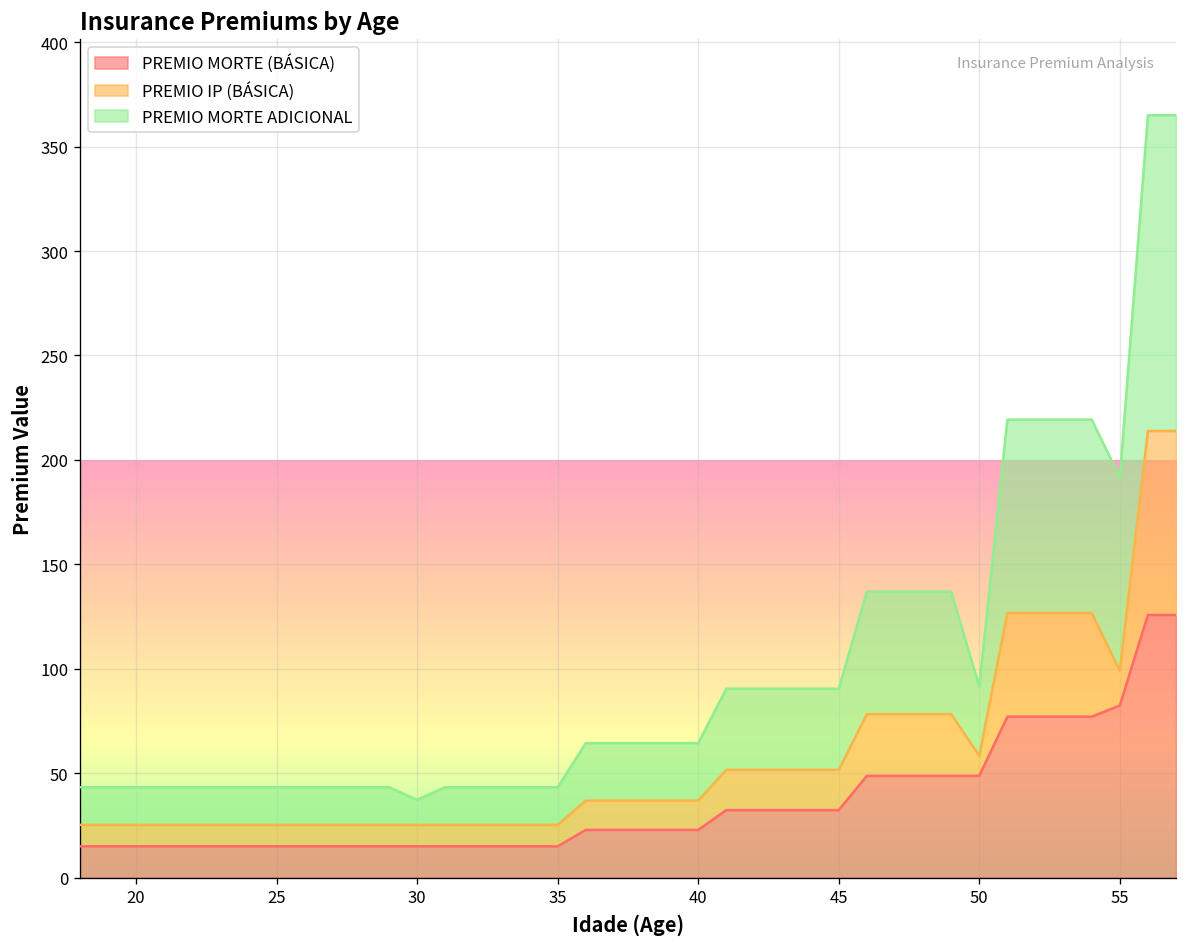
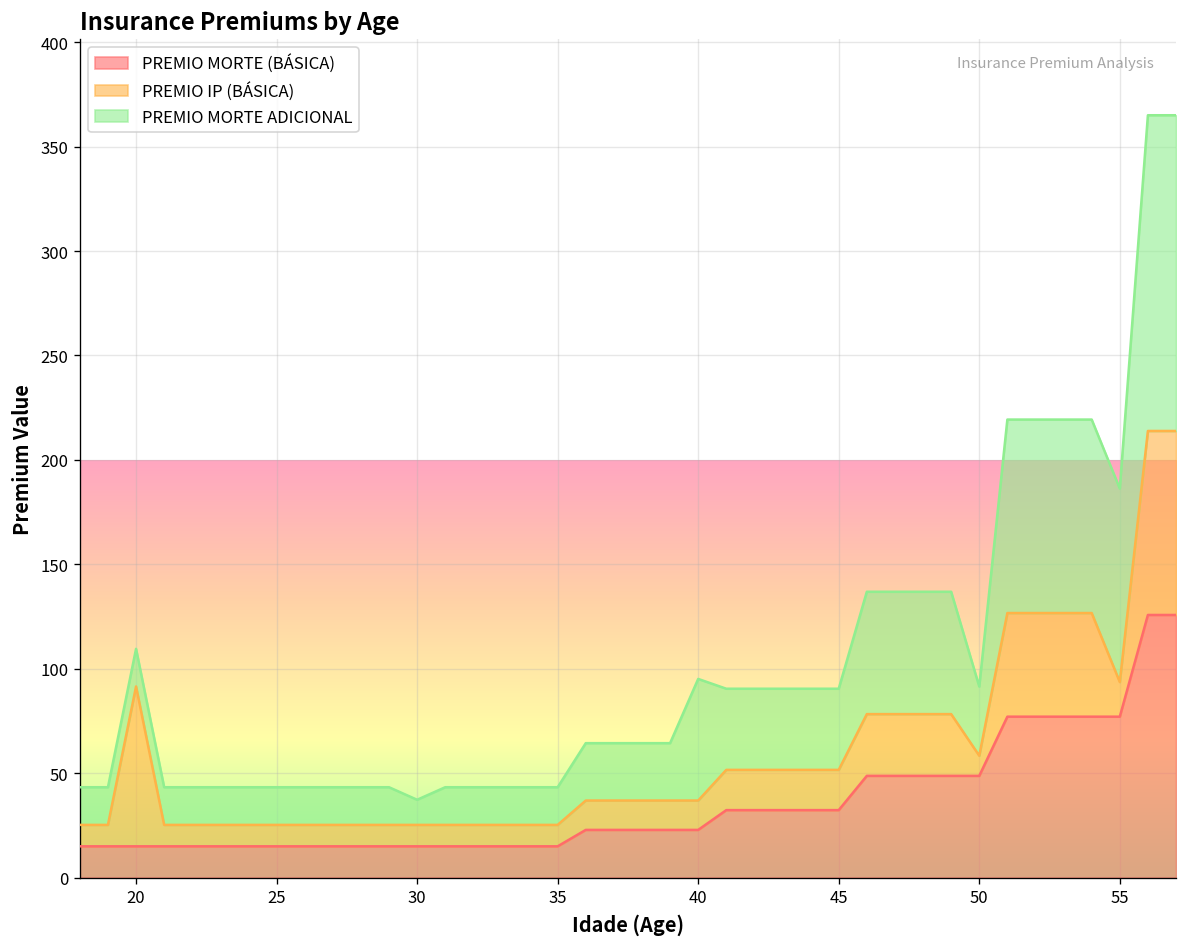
PREMIO IP (BÁSICA), 20: 10 -> 77
PREMIO MORTE ADICIONAL, 40: 27 -> 58
PREMIO MORTE (BÁSICA), 55: 82 -> 77
